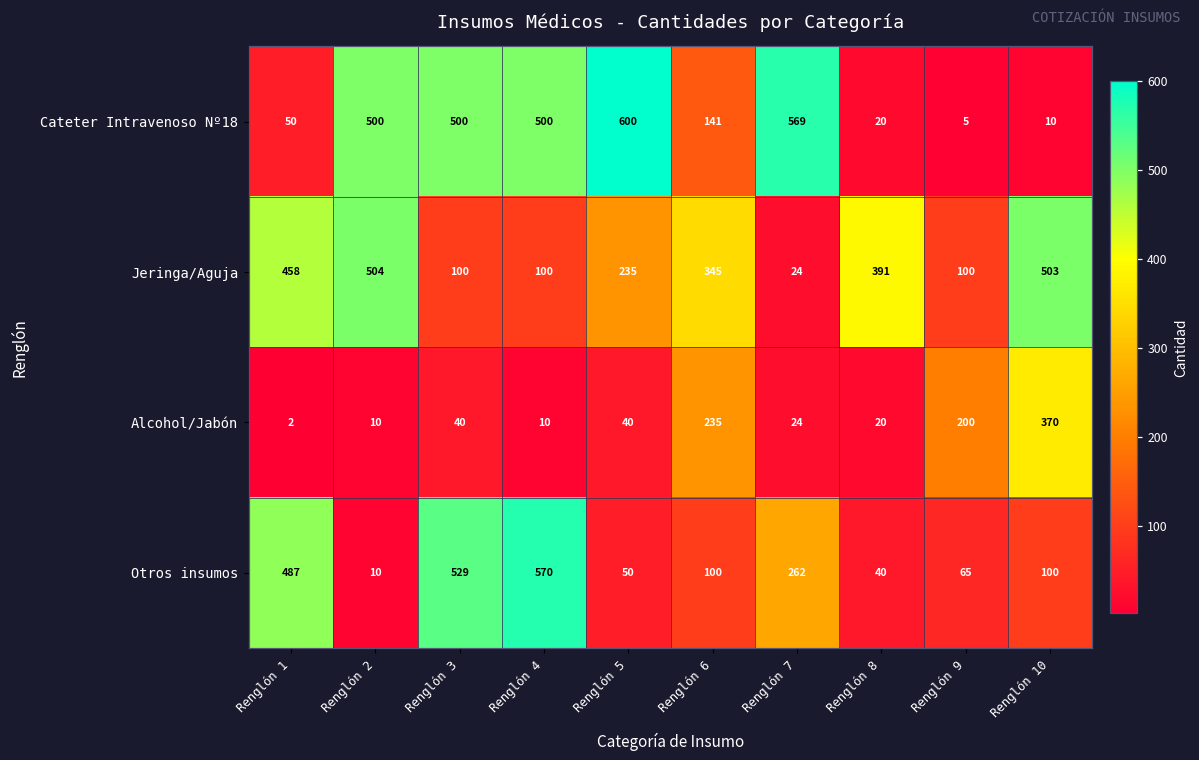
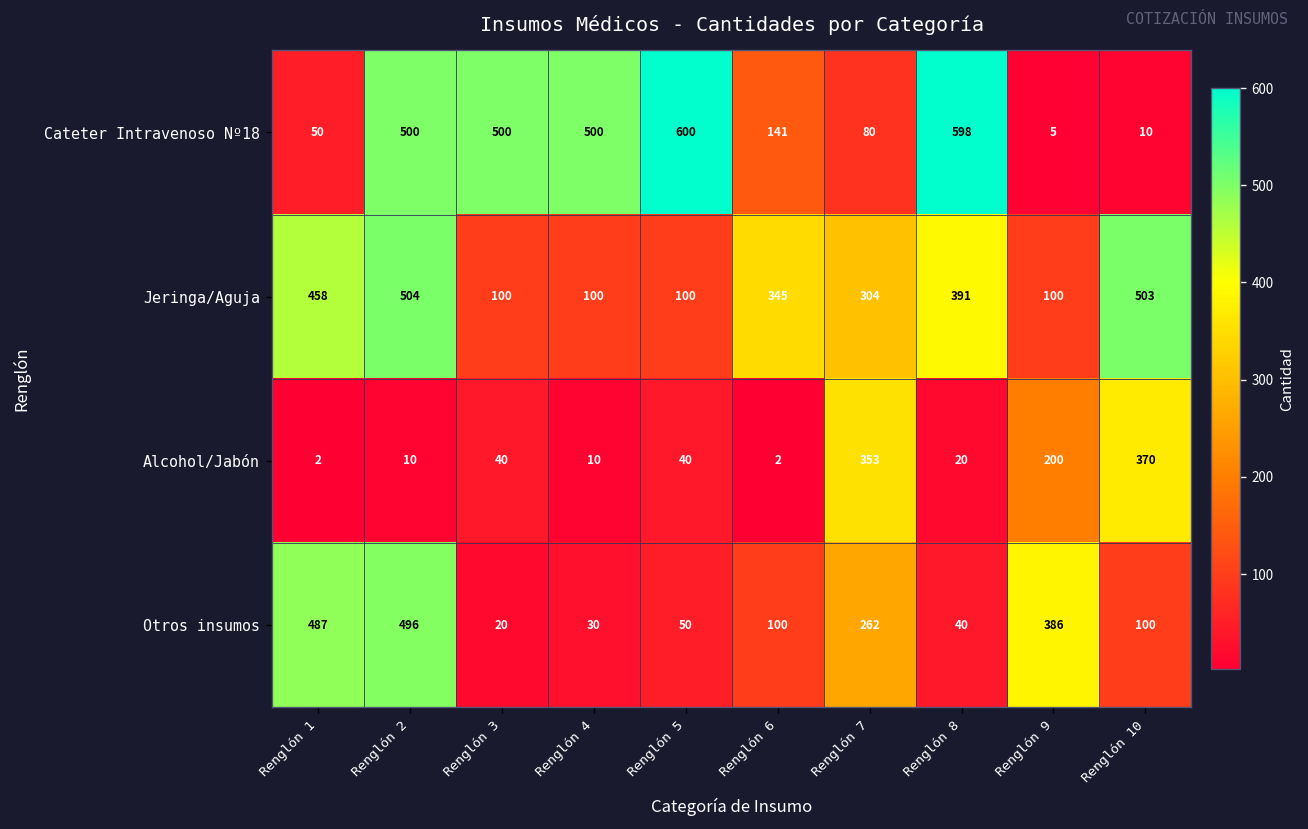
Cateter Intravenoso Nº18, Renglón 7: 569 -> 80
Cateter Intravenoso Nº18, Renglón 8: 20 -> 598
Jeringa/Aguja, Renglón 5: 235 -> 100
Jeringa/Aguja, Renglón 7: 24 -> 304
Alcohol/Jabón, Renglón 6: 235 -> 2
Alcohol/Jabón, Renglón 7: 24 -> 353
Otros insumos, Renglón 2: 10 -> 496
Otros insumos, Renglón 3: 529 -> 20
Otros insumos, Renglón 4: 570 -> 30
Otros insumos, Renglón 9: 65 -> 386
